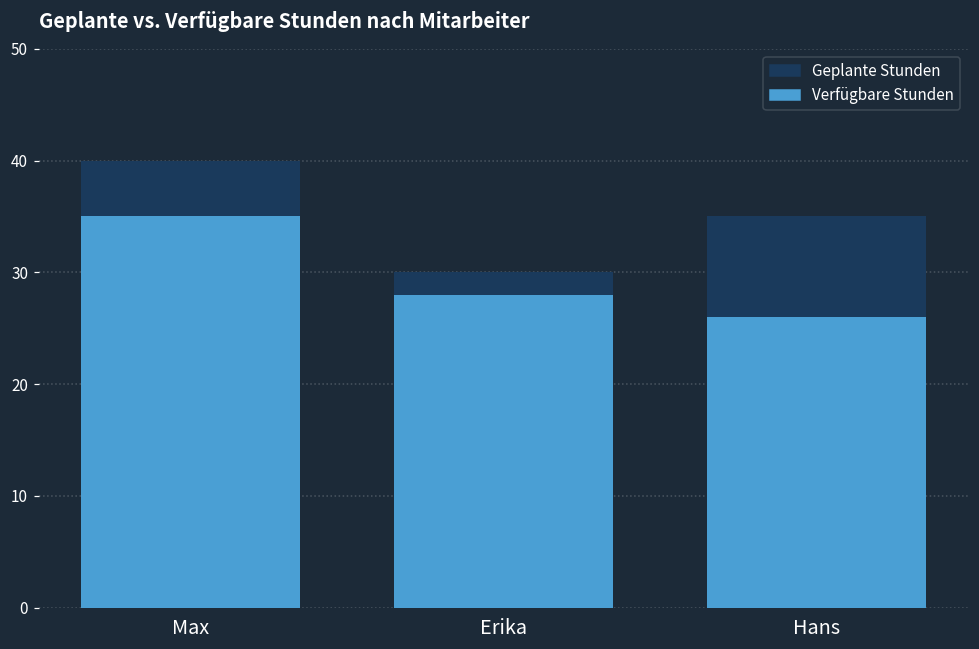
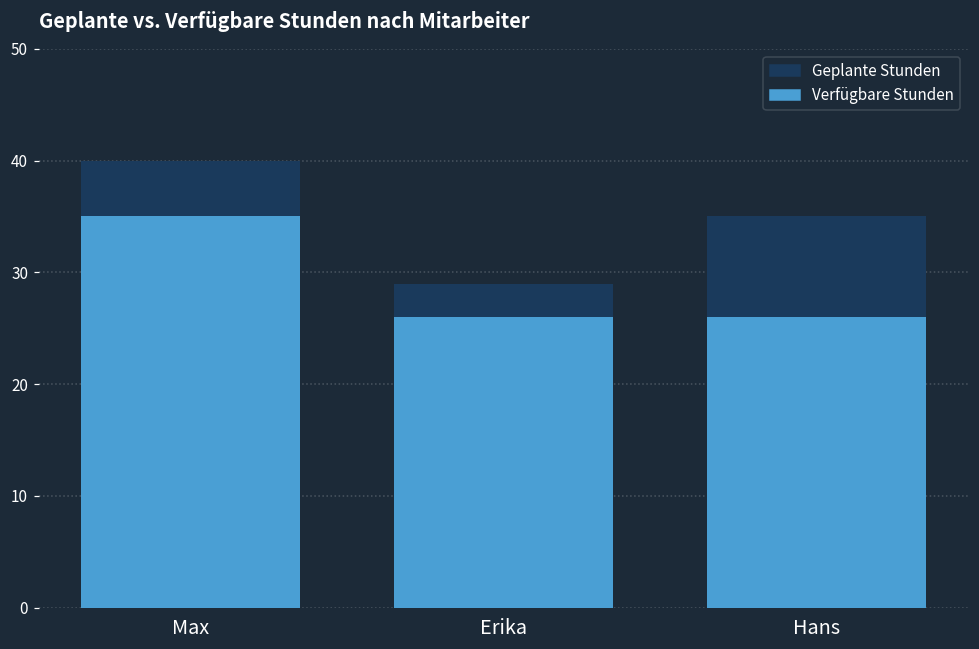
Geplante Stunden, Erika: 30 -> 29
Verfügbare Stunden, Erika: 28 -> 26
